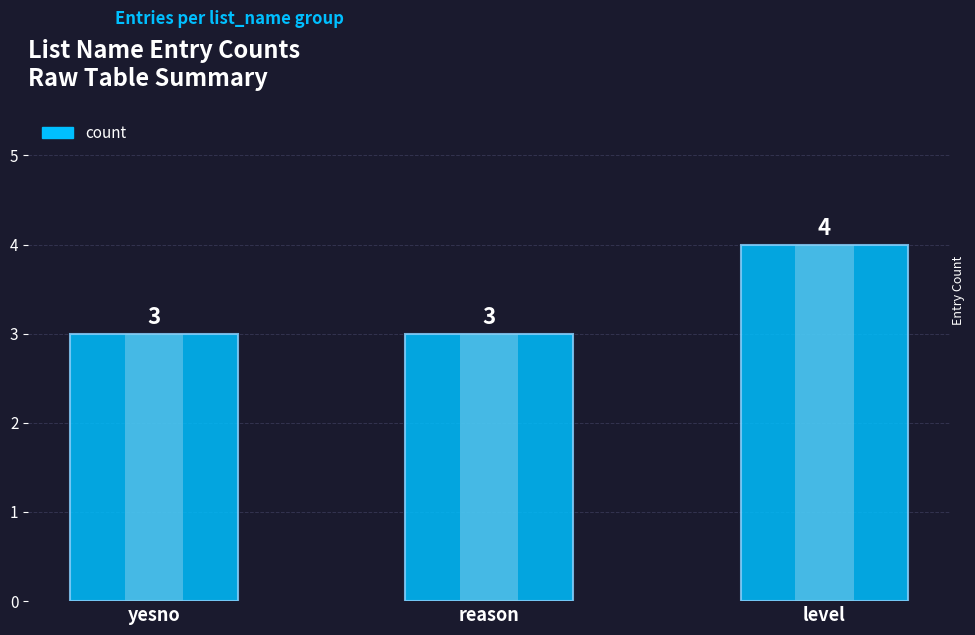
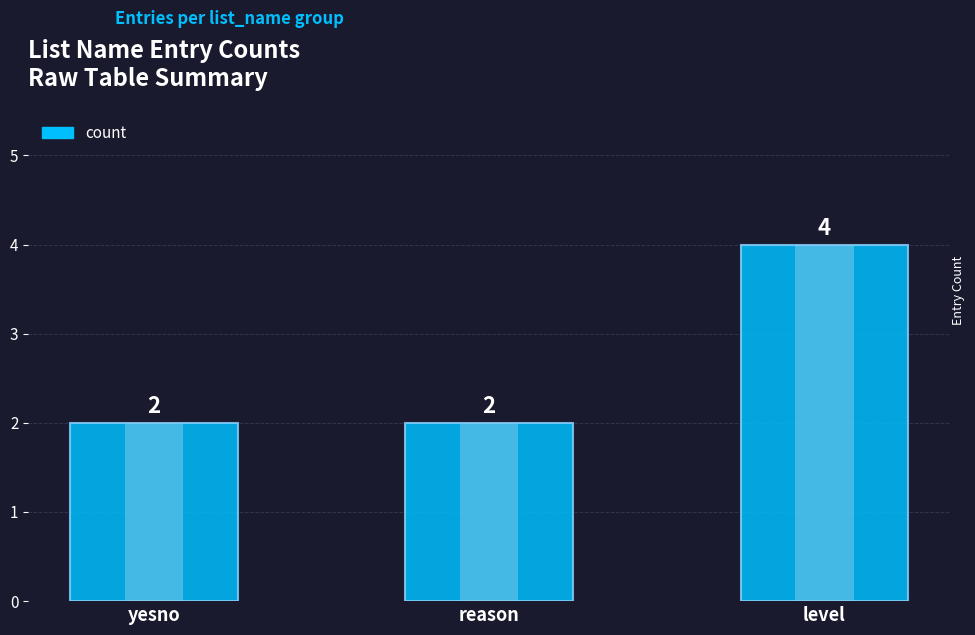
yesno: 3 -> 2
reason: 3 -> 2
